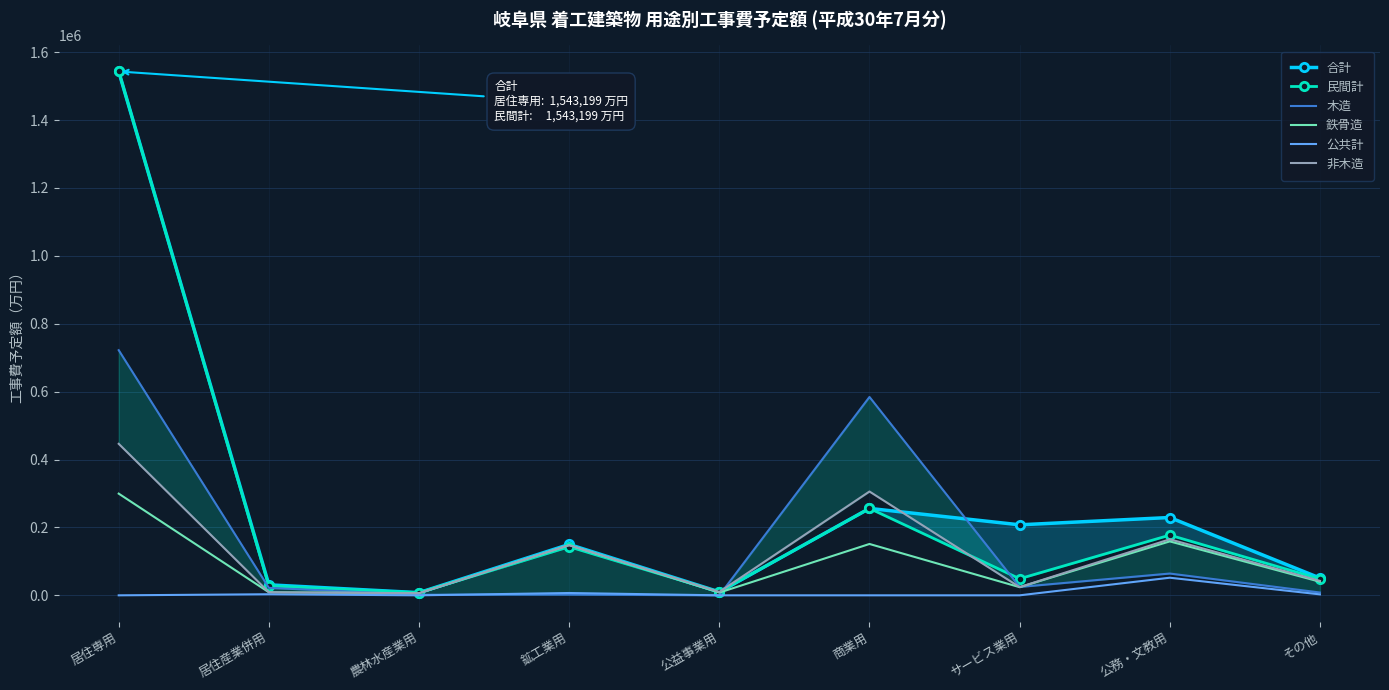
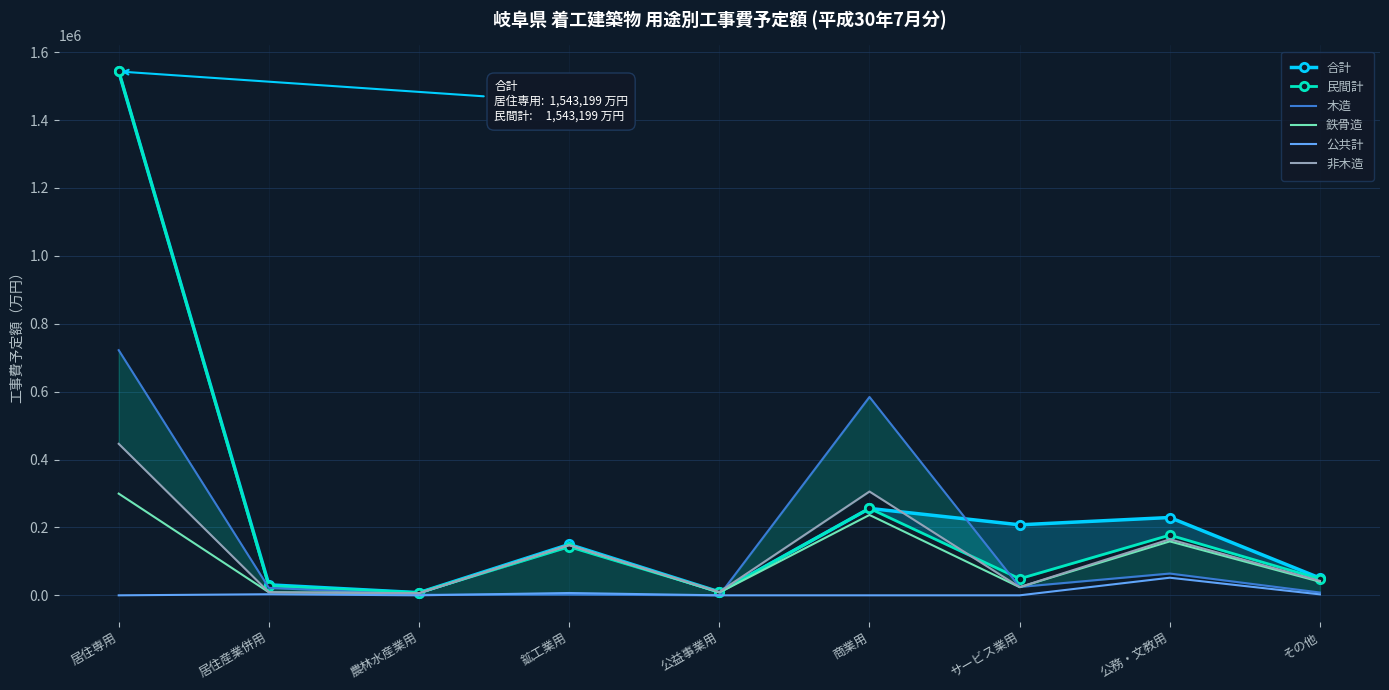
鉄骨造, 商業用: 150000 -> 240000
